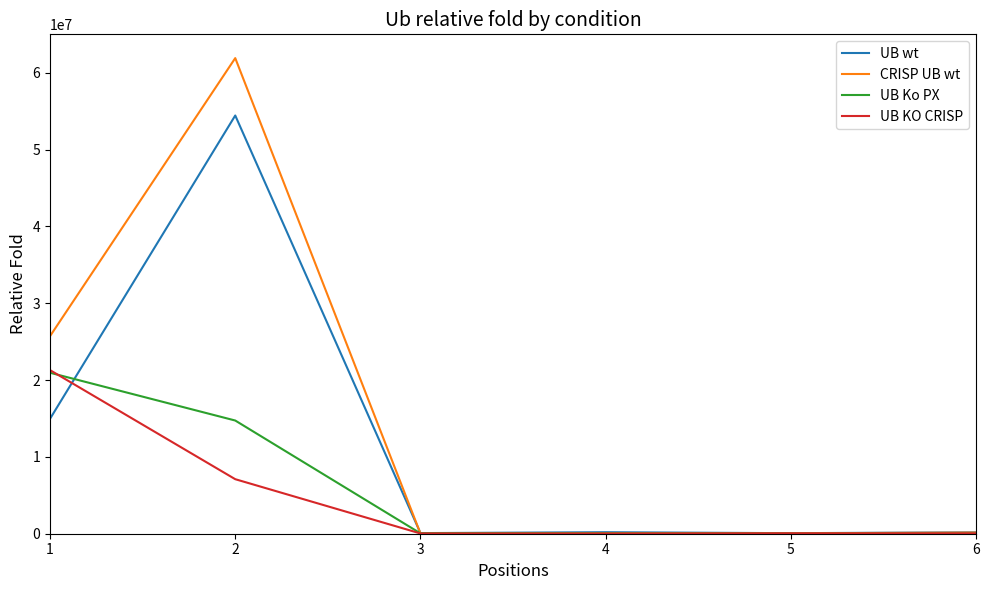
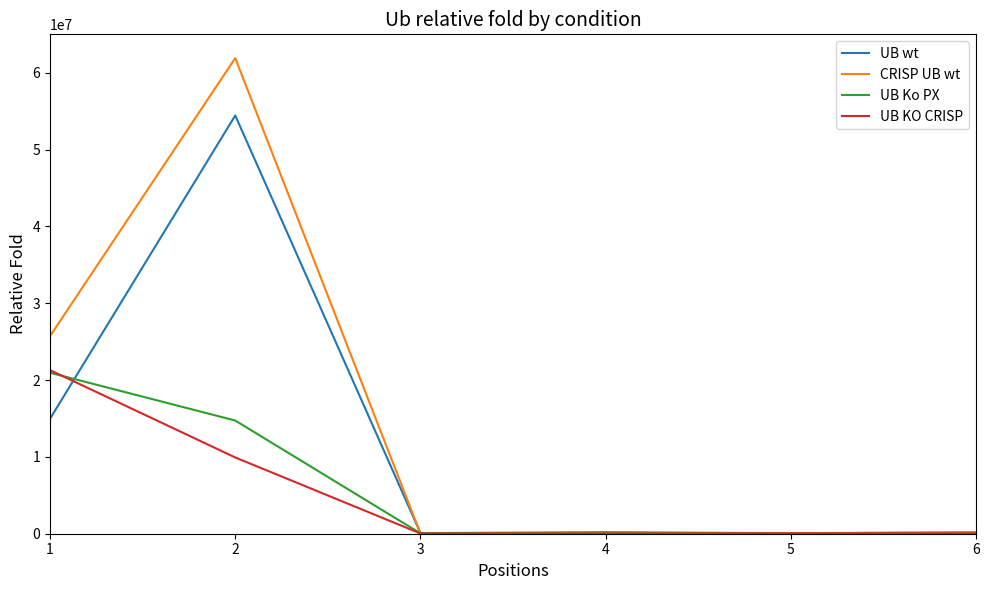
UB KO CRISP, 2: 7000000 -> 10000000
